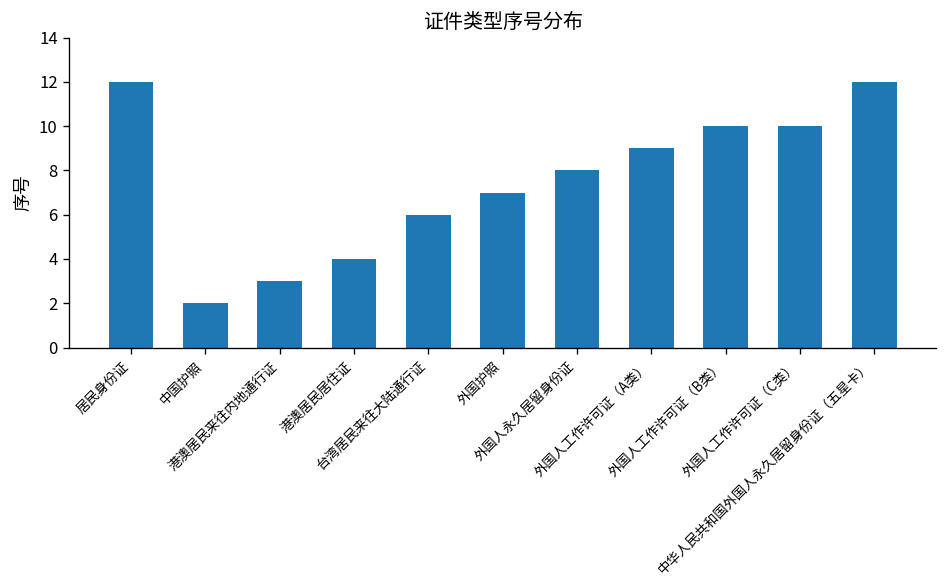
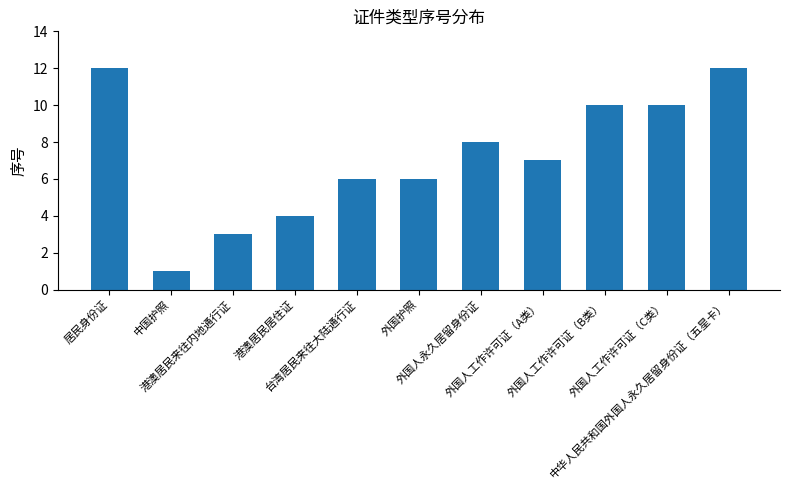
中国护照: 2 -> 1
外国护照: 7 -> 6
外国人工作许可证（A类）: 9 -> 7
